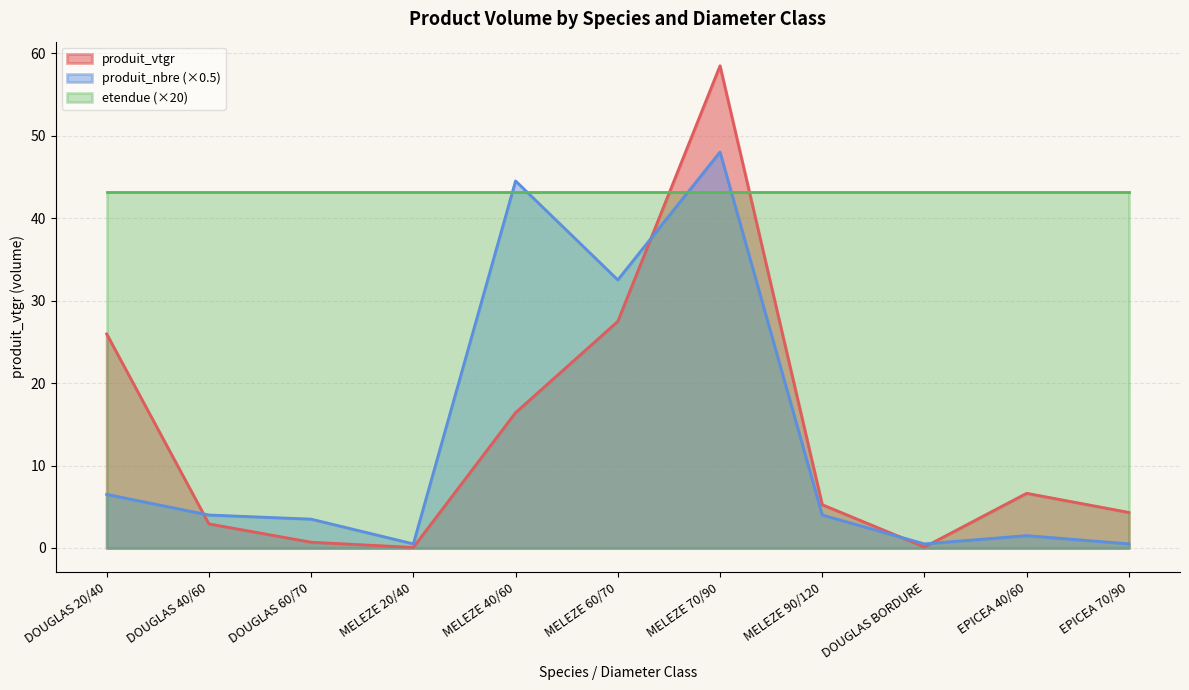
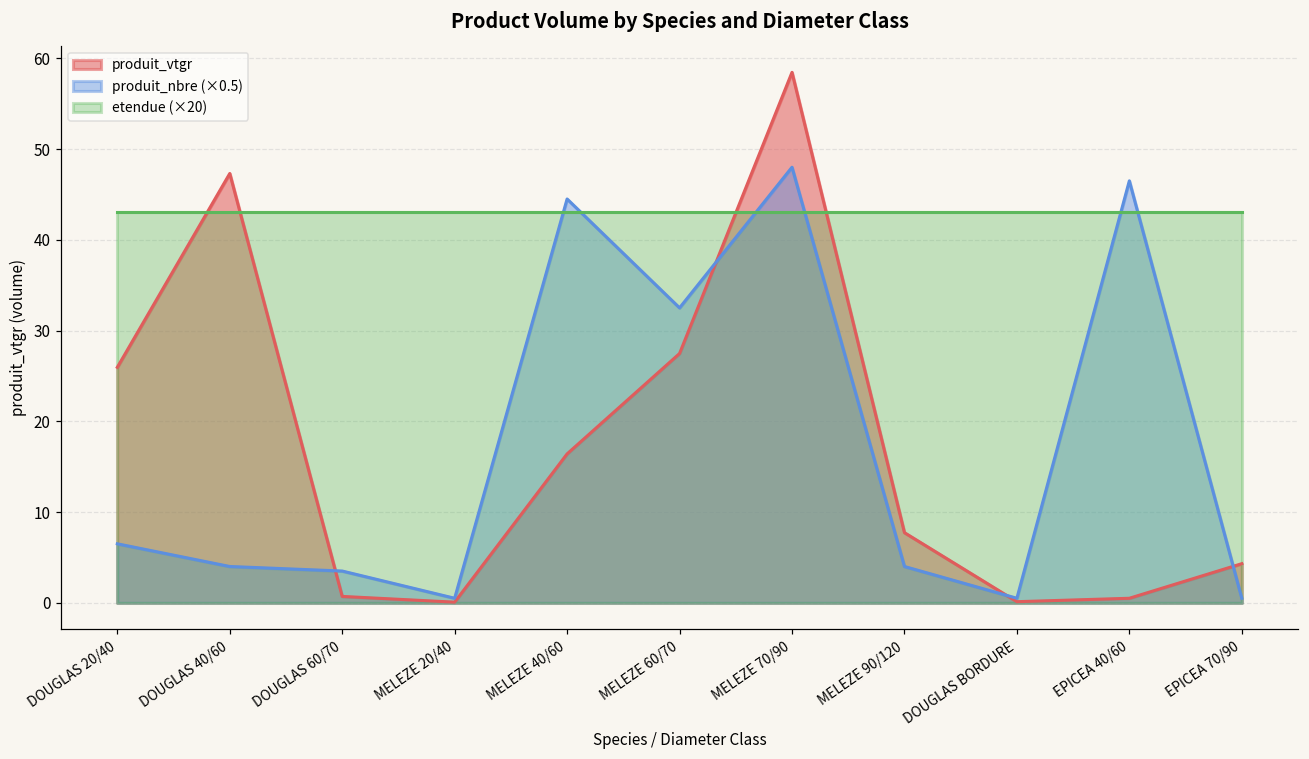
produit_vtgr, DOUGLAS 40/60: 3 -> 47
produit_vtgr, MELEZE 90/120: 5 -> 8
produit_vtgr, EPICEA 40/60: 7 -> 0
produit_nbre (×0.5), EPICEA 40/60: 2 -> 47
